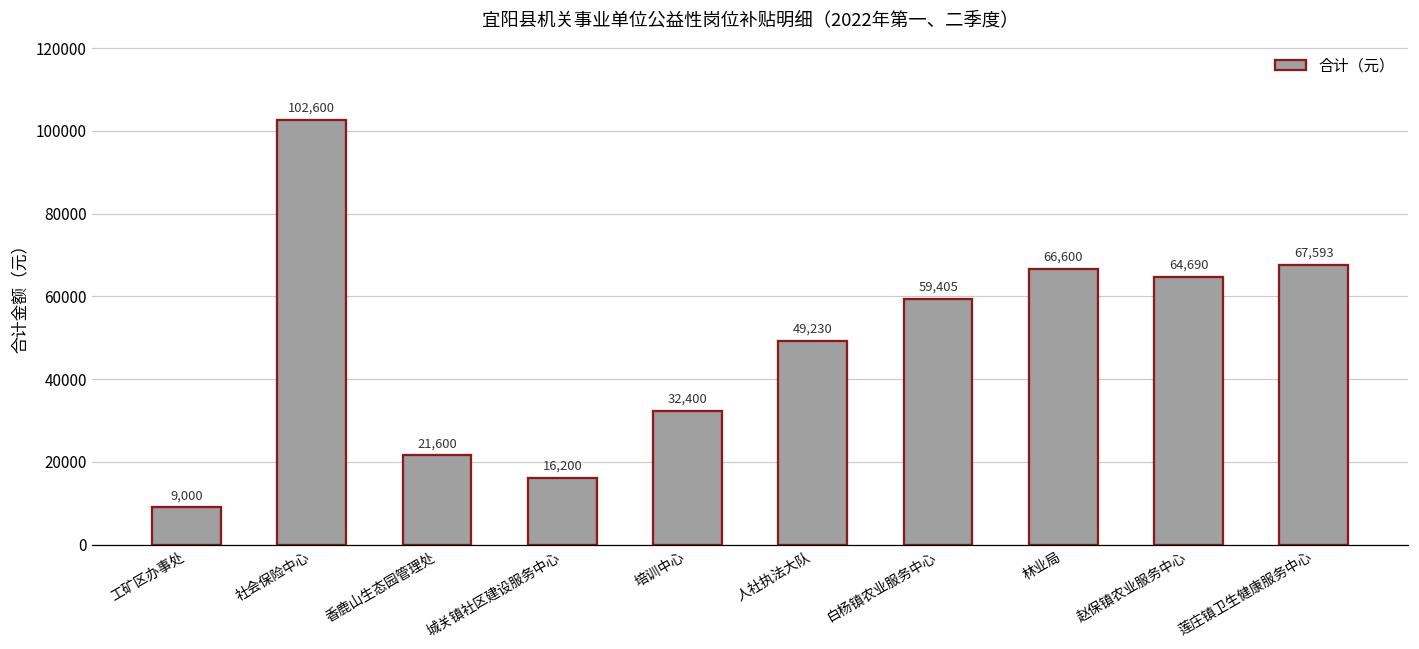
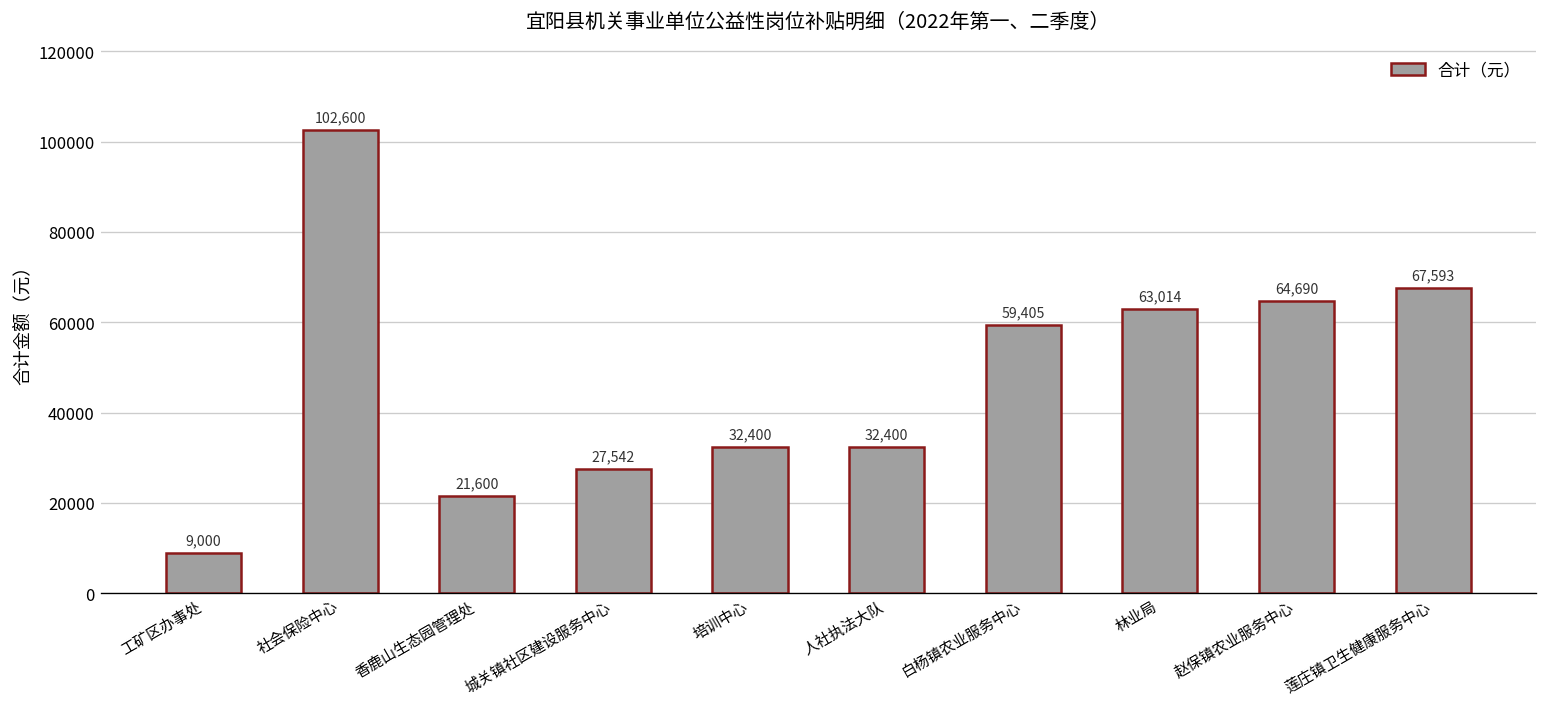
城关镇社区建设服务中心: 16,200 -> 27,542
人社执法大队: 49,230 -> 32,400
林业局: 66,600 -> 63,014
